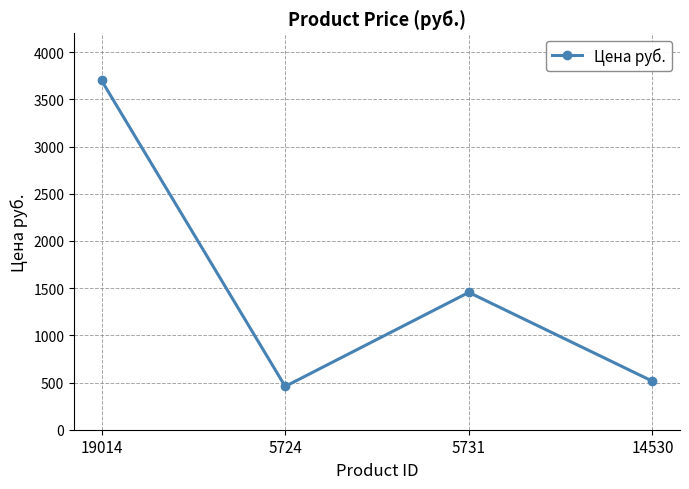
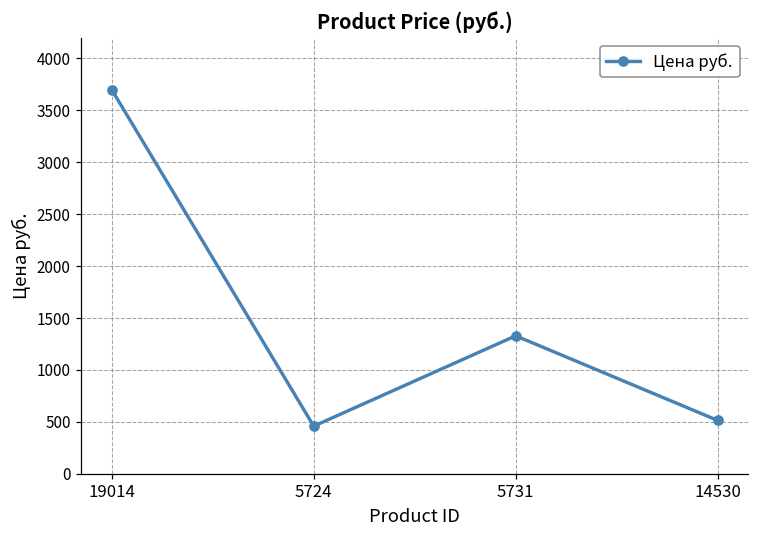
5731: 1500 -> 1300
